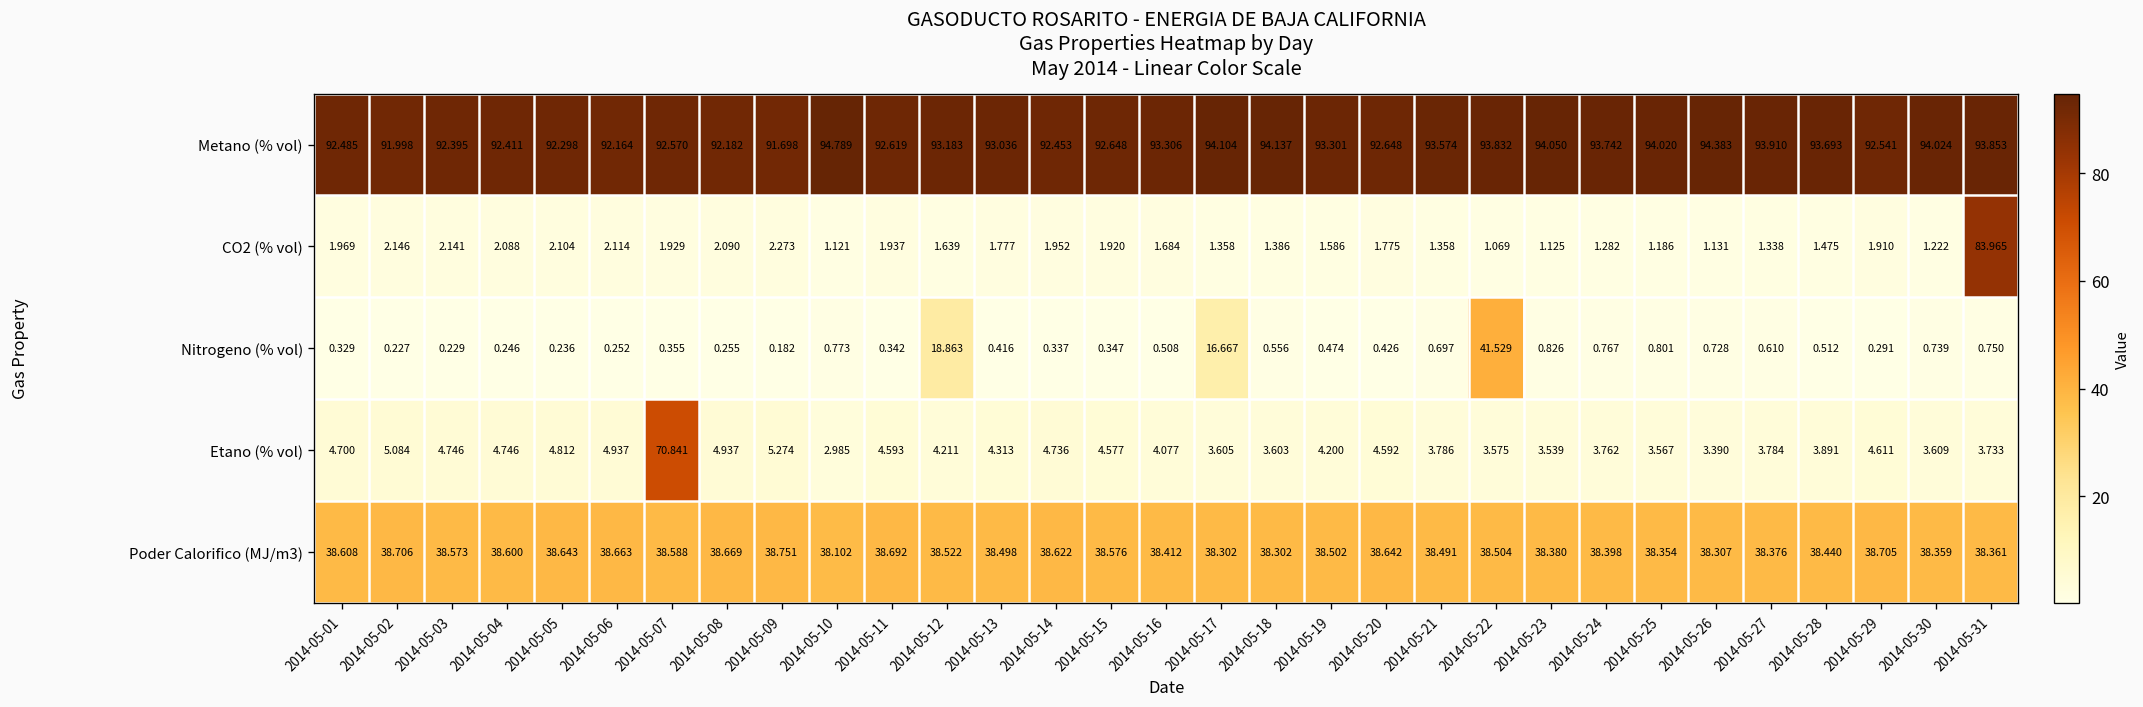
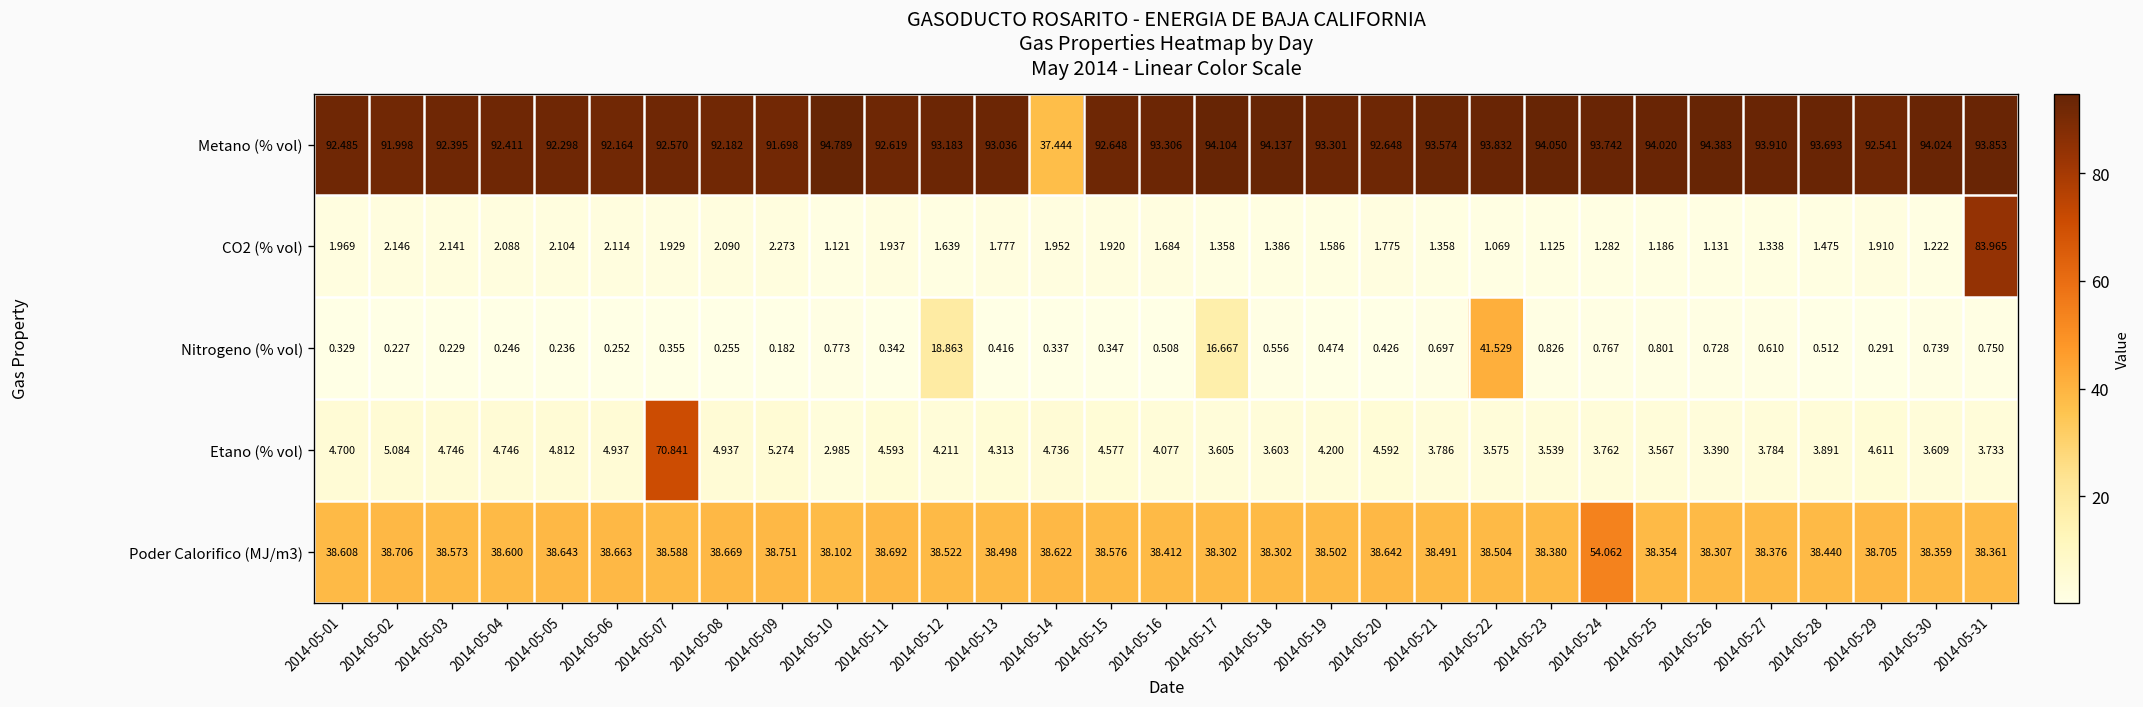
Metano (% vol), 2014-05-14: 92.453 -> 37.444
Poder Calorifico (MJ/m3), 2014-05-24: 38.398 -> 54.062
